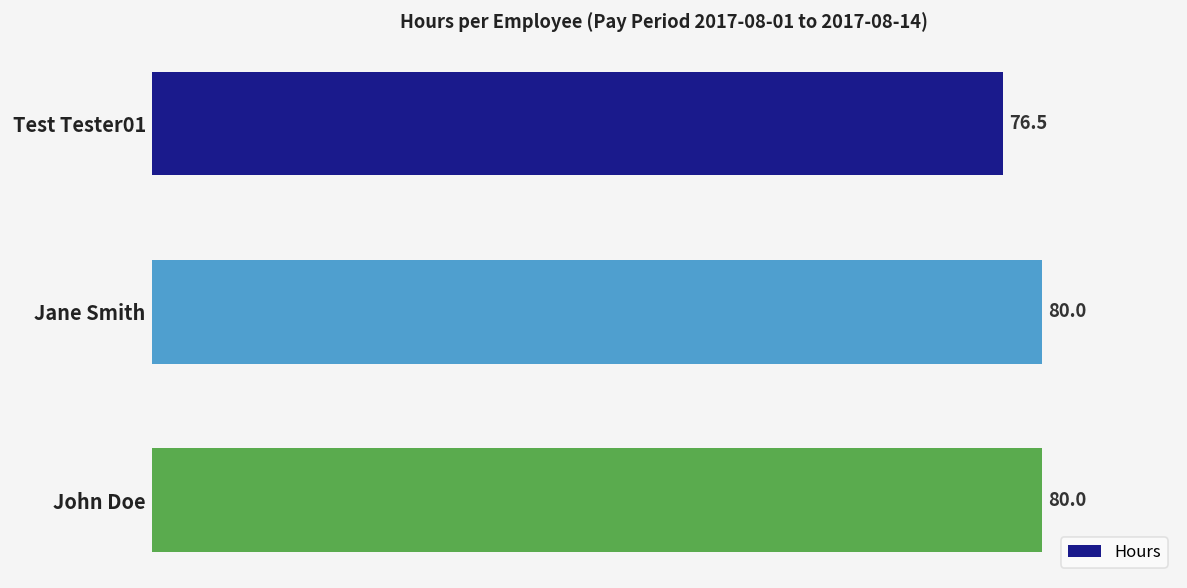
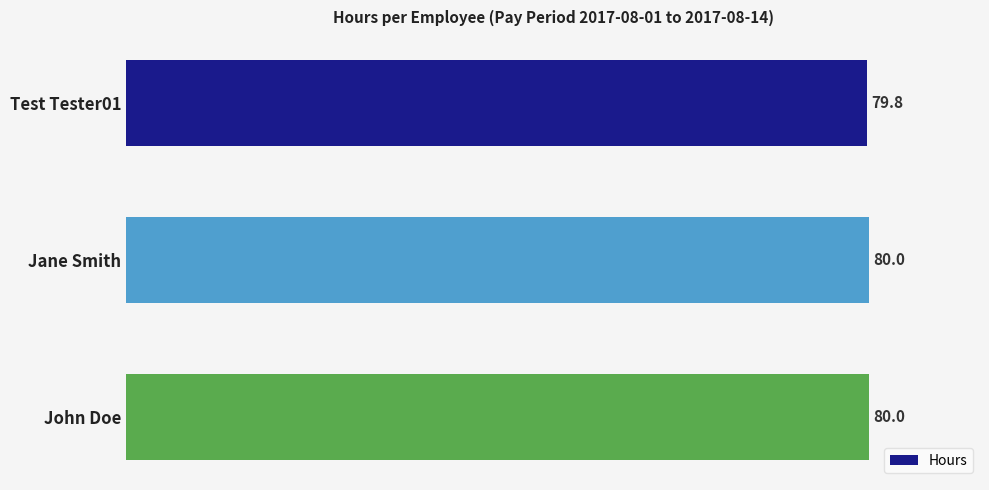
Test Tester01: 76.5 -> 79.8
